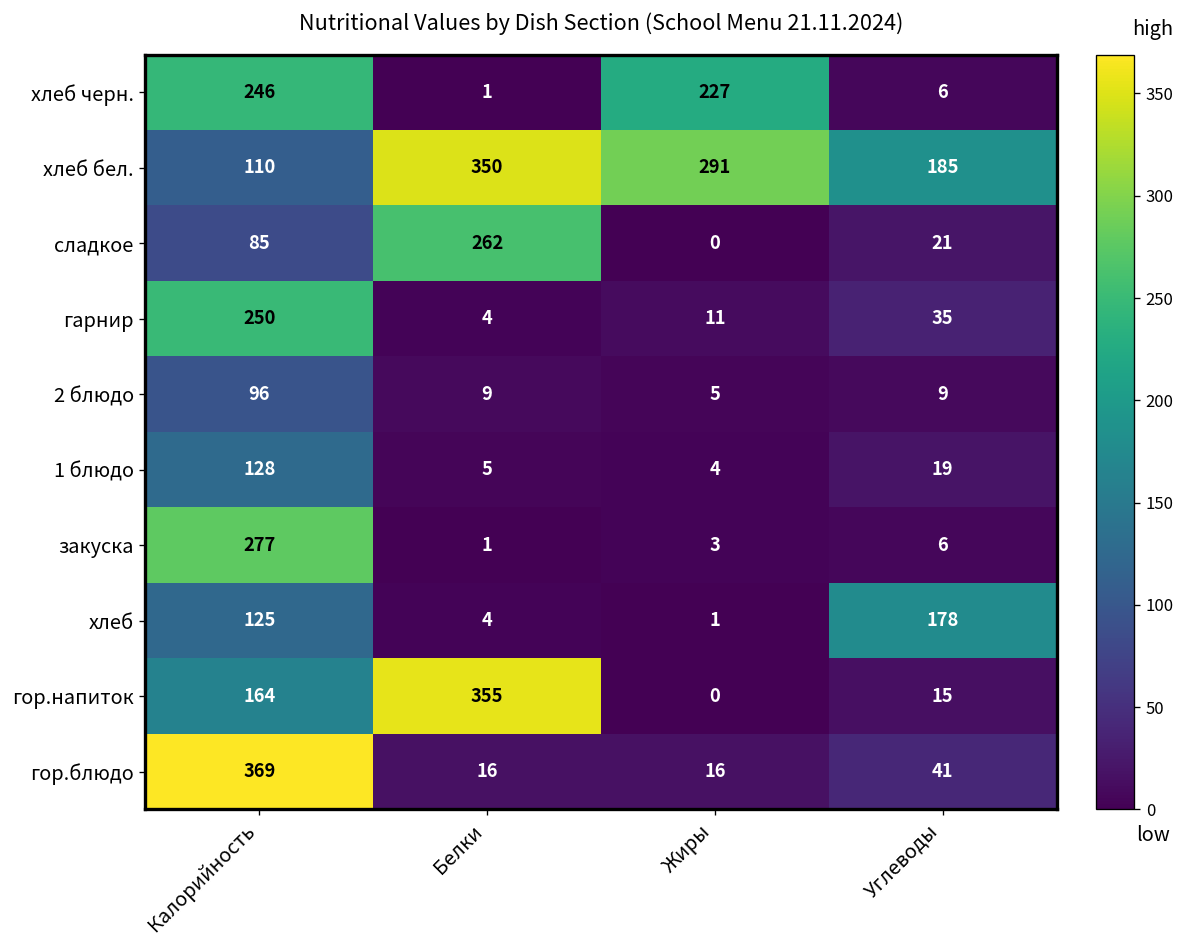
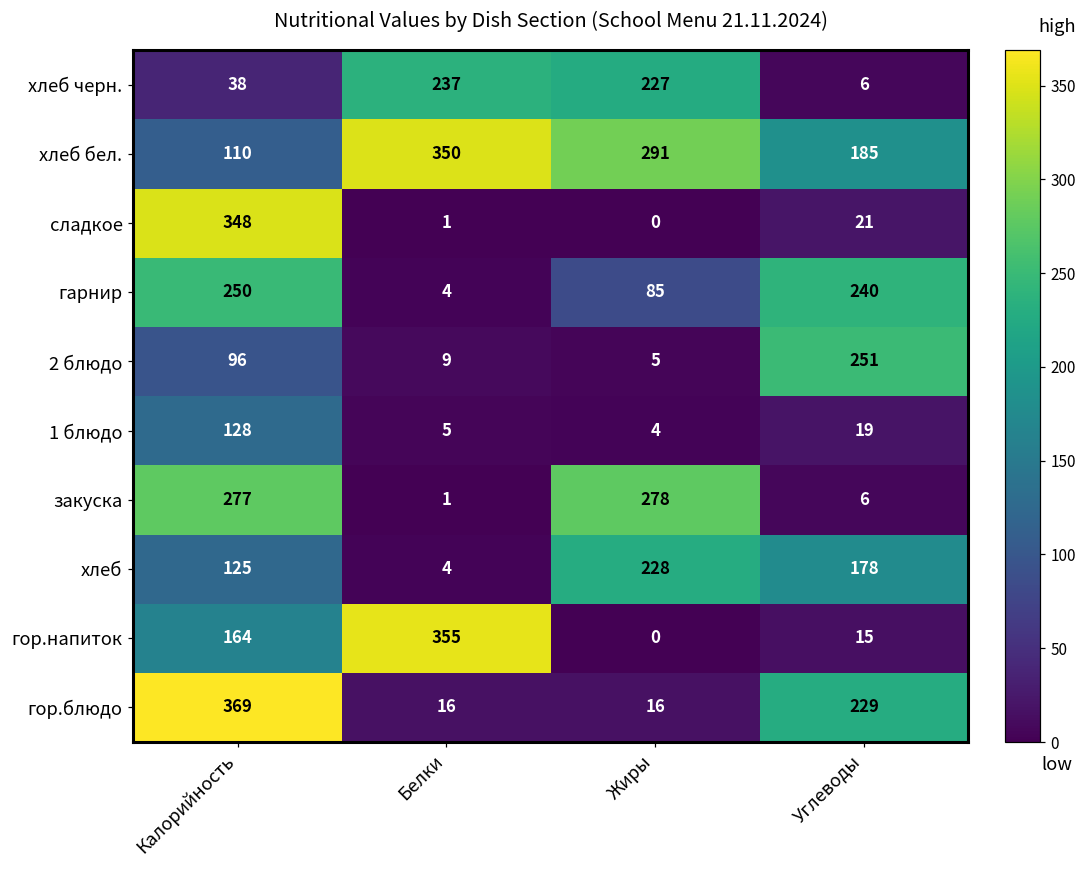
хлеб черн., Калорийность: 246 -> 38
хлеб черн., Белки: 1 -> 237
сладкое, Калорийность: 85 -> 348
сладкое, Белки: 262 -> 1
гарнир, Жиры: 11 -> 85
гарнир, Углеводы: 35 -> 240
2 блюдо, Углеводы: 9 -> 251
закуска, Жиры: 3 -> 278
хлеб, Жиры: 1 -> 228
гор.блюдо, Углеводы: 41 -> 229
